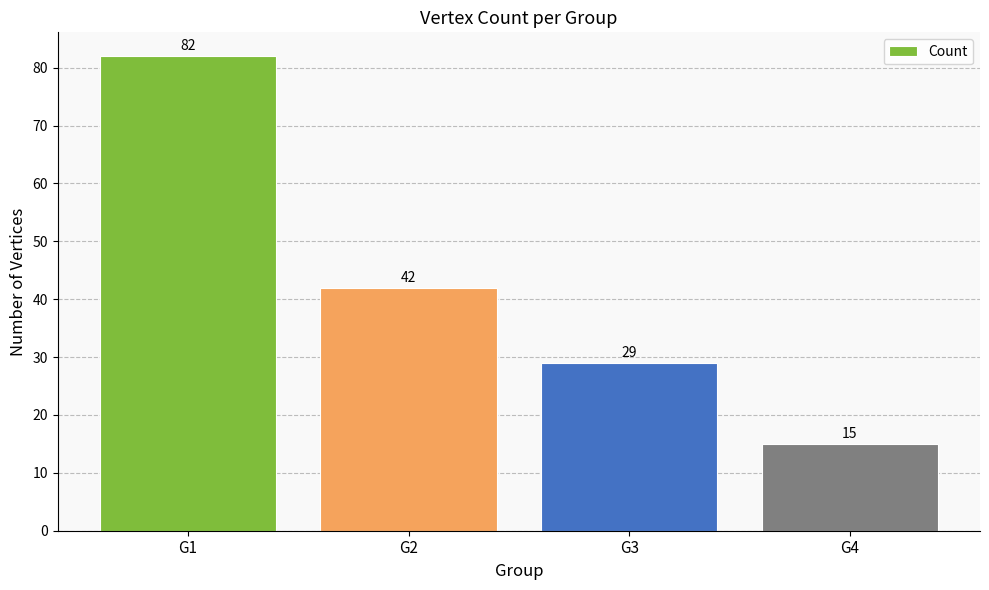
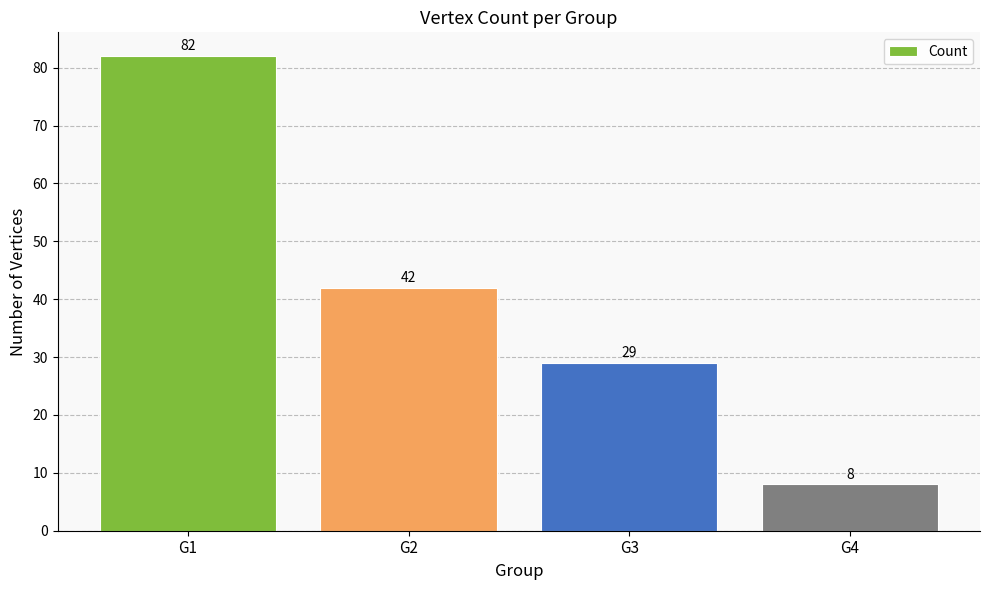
G4: 15 -> 8
